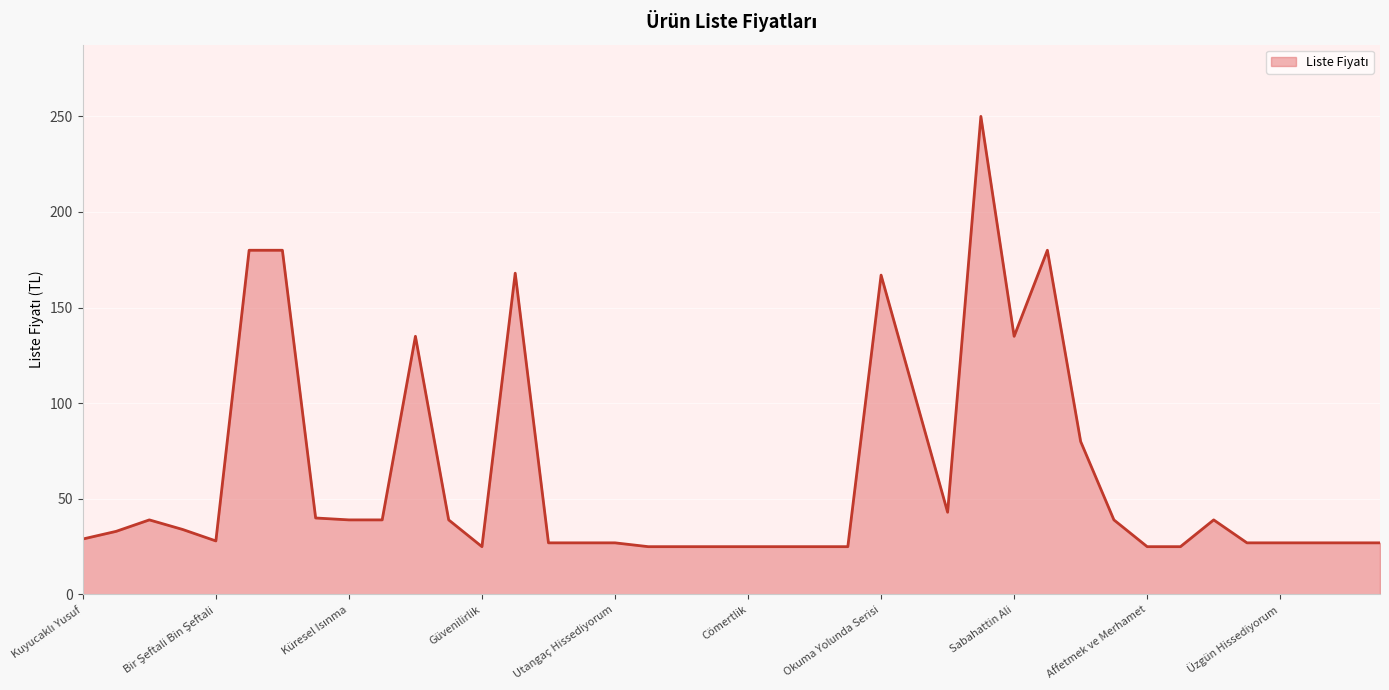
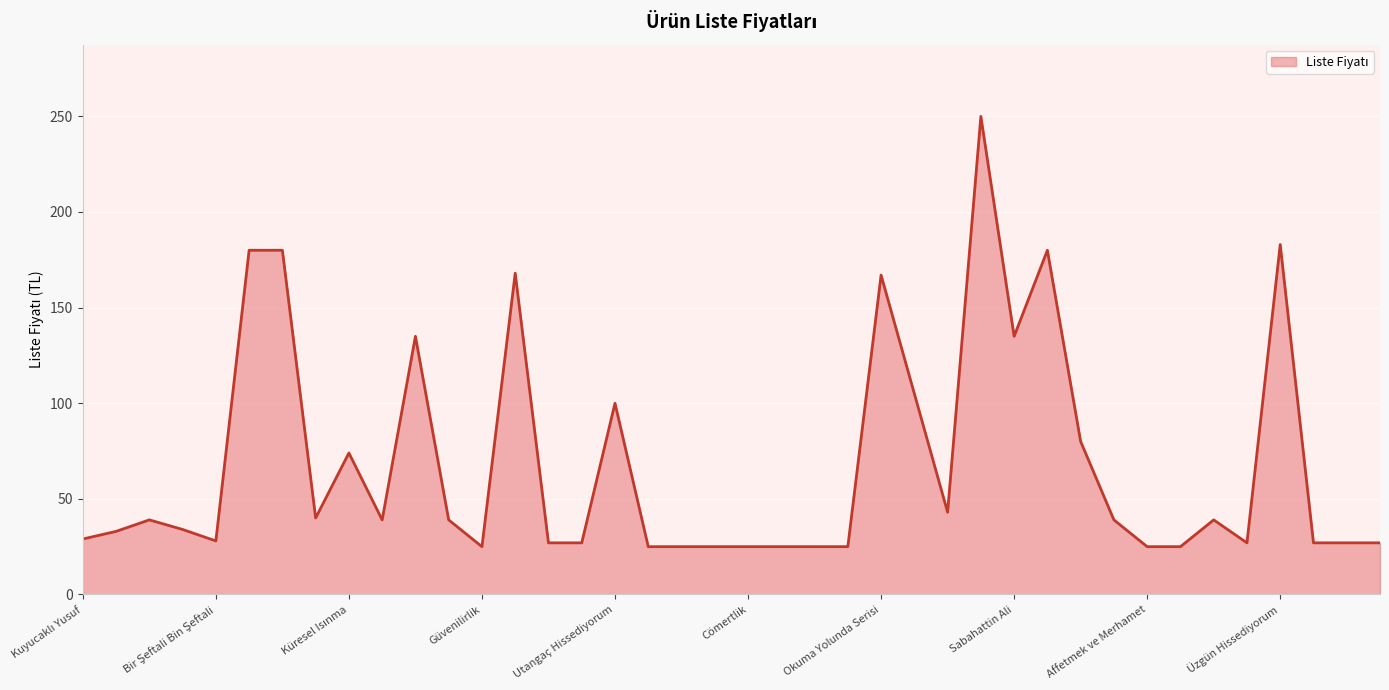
Küresel Isınma: 39 -> 74
Utangaç Hissediyorum: 27 -> 100
Üzgün Hissediyorum: 27 -> 183
